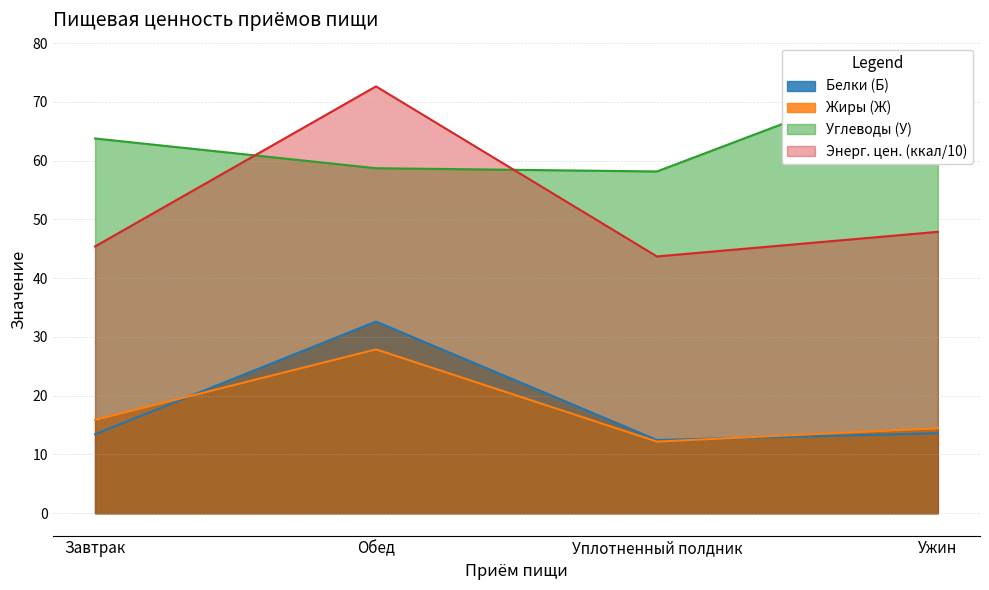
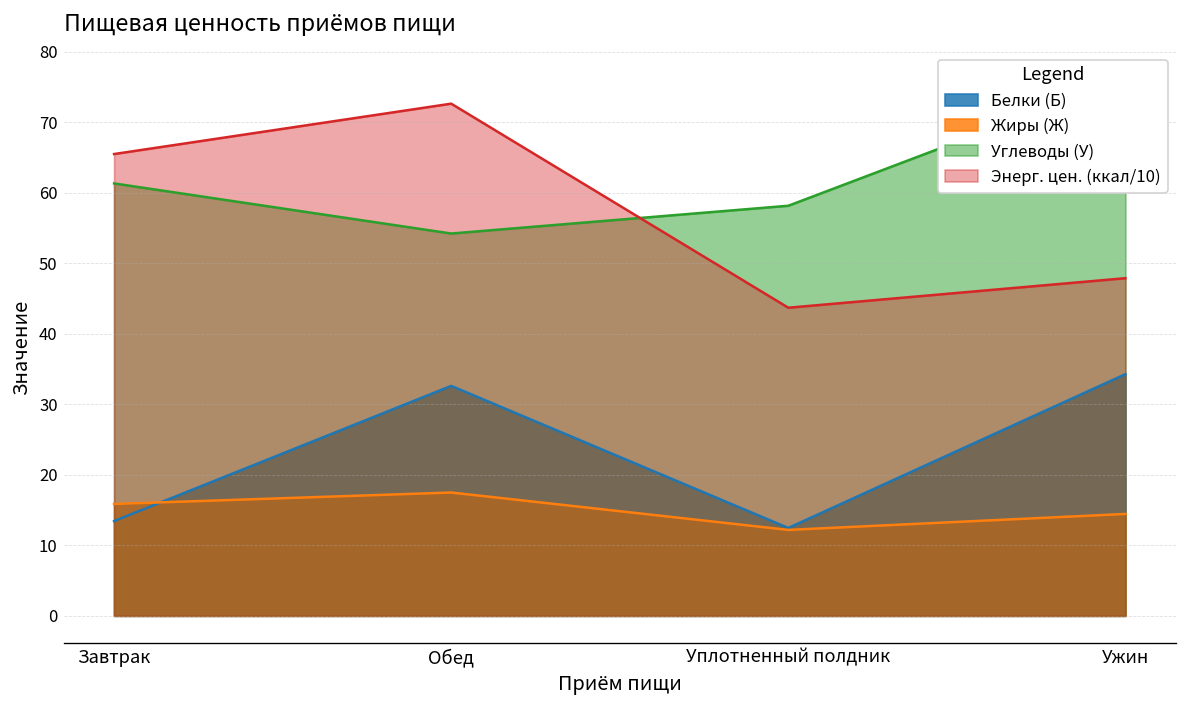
Углеводы (У), Завтрак: 64 -> 61
Энерг. цен. (ккал/10), Завтрак: 45 -> 66
Жиры (Ж), Обед: 28 -> 17
Углеводы (У), Обед: 59 -> 54
Белки (Б), Ужин: 14 -> 34
